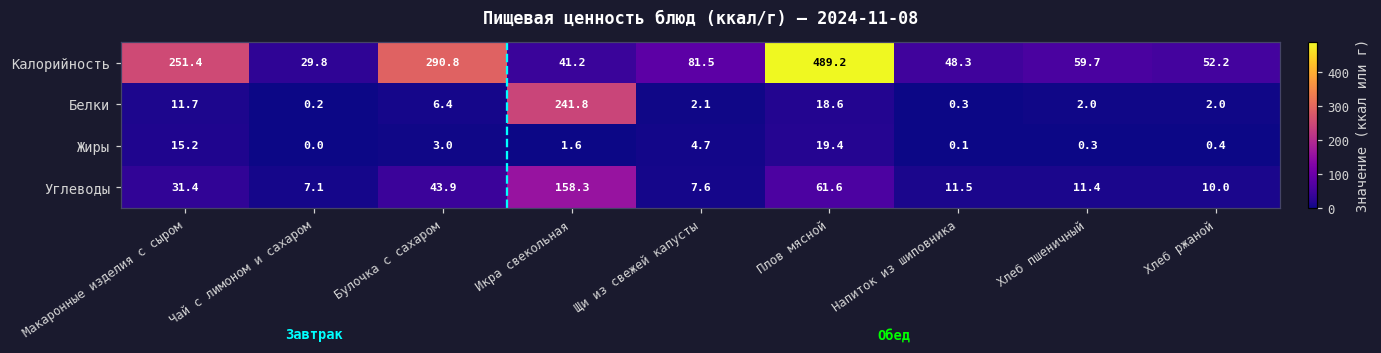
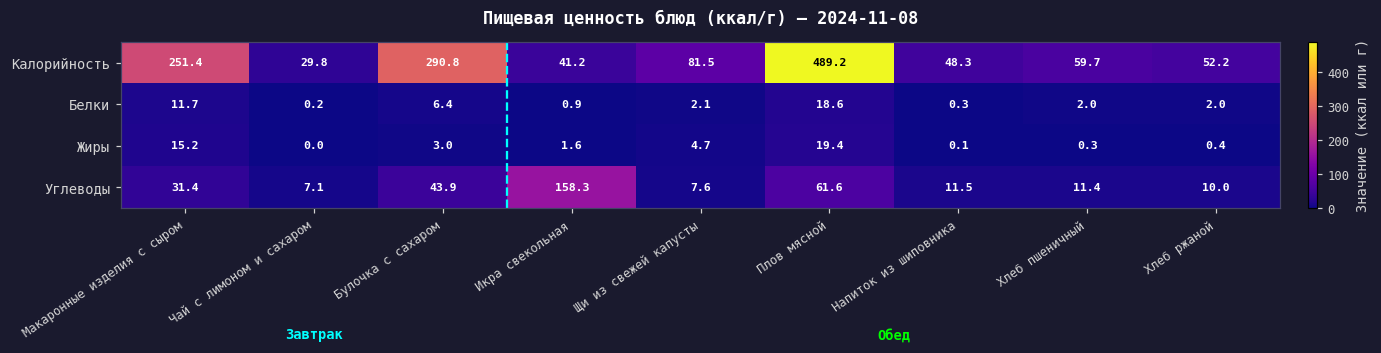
Белки, Икра свекольная: 241.8 -> 0.9
